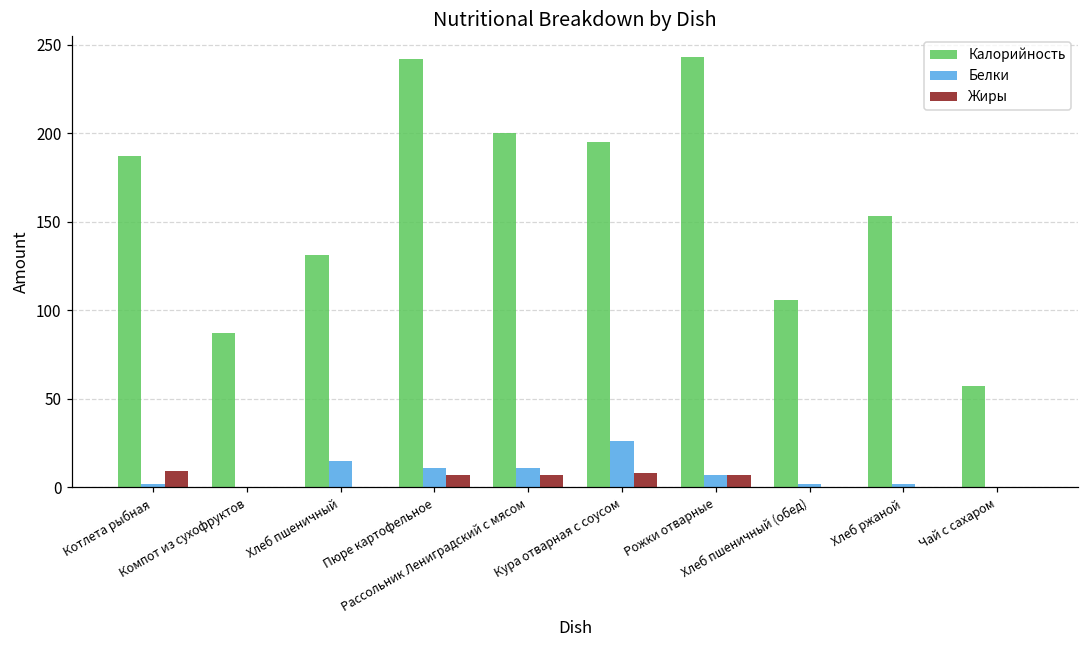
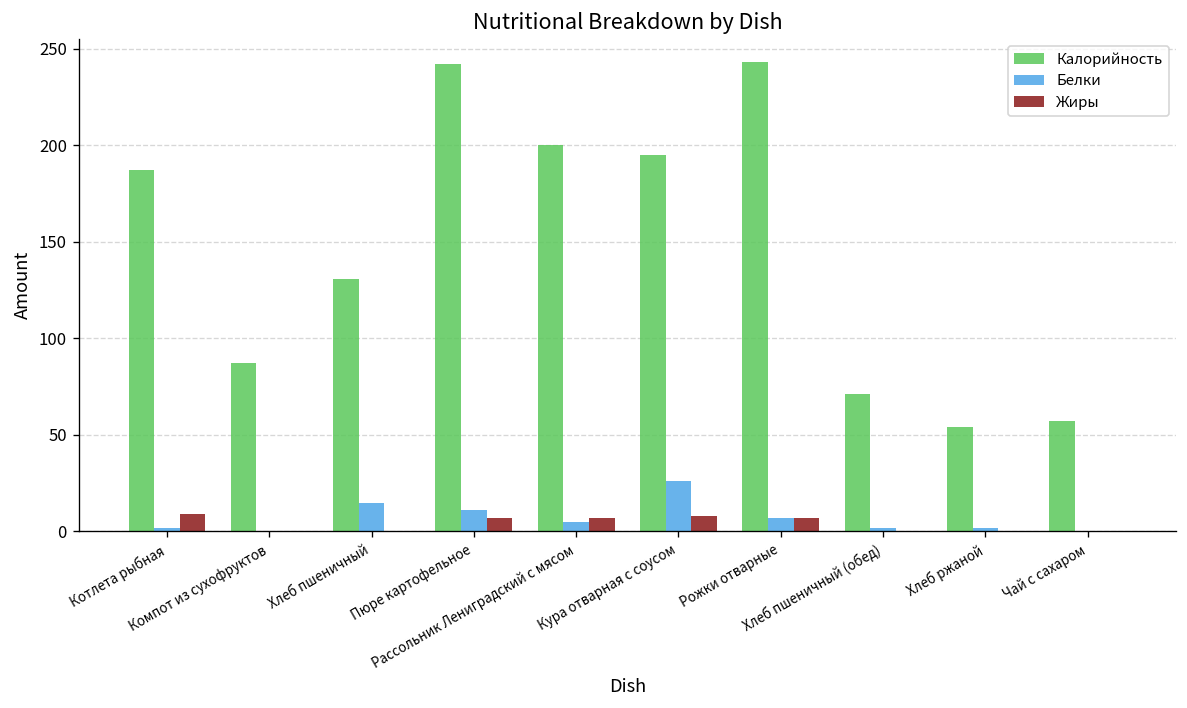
Белки, Рассольник Лениградский с мясом: 11 -> 5
Калорийность, Хлеб пшеничный (обед): 106 -> 71
Калорийность, Хлеб ржаной: 153 -> 54
